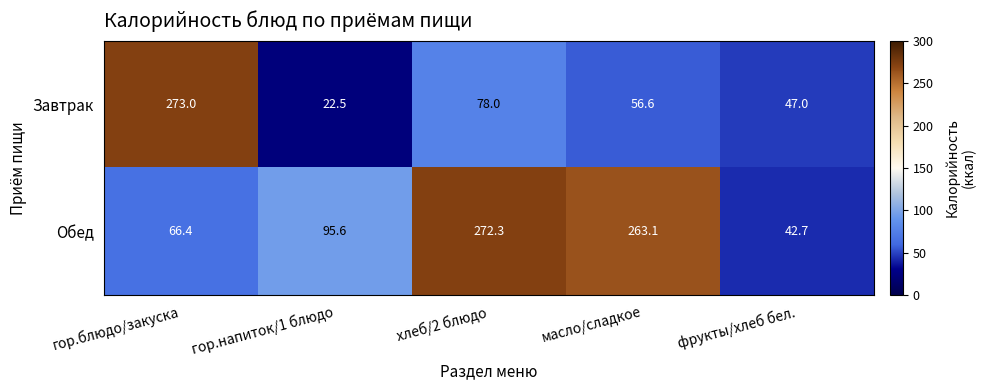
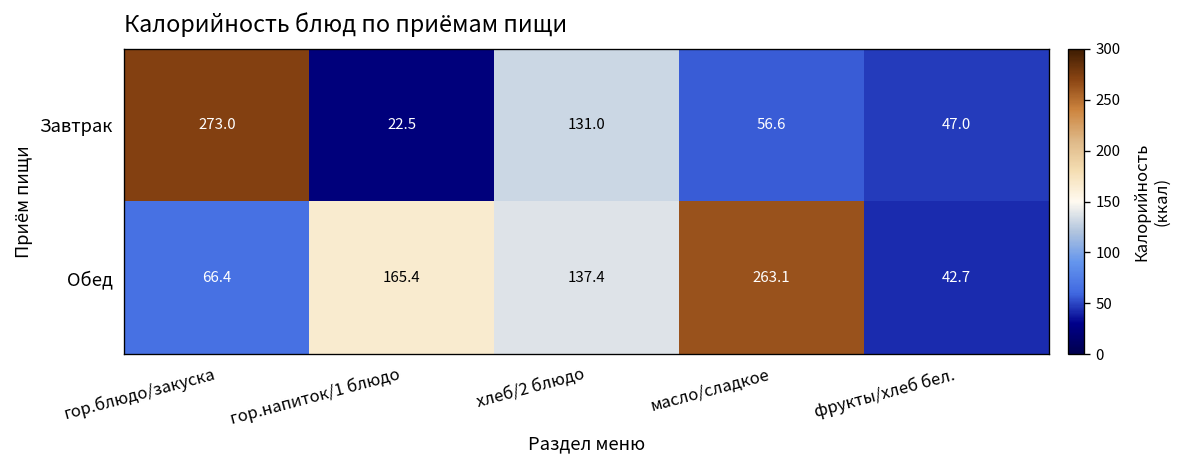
Завтрак, хлеб/2 блюдо: 78.0 -> 131.0
Обед, гор.напиток/1 блюдо: 95.6 -> 165.4
Обед, хлеб/2 блюдо: 272.3 -> 137.4
